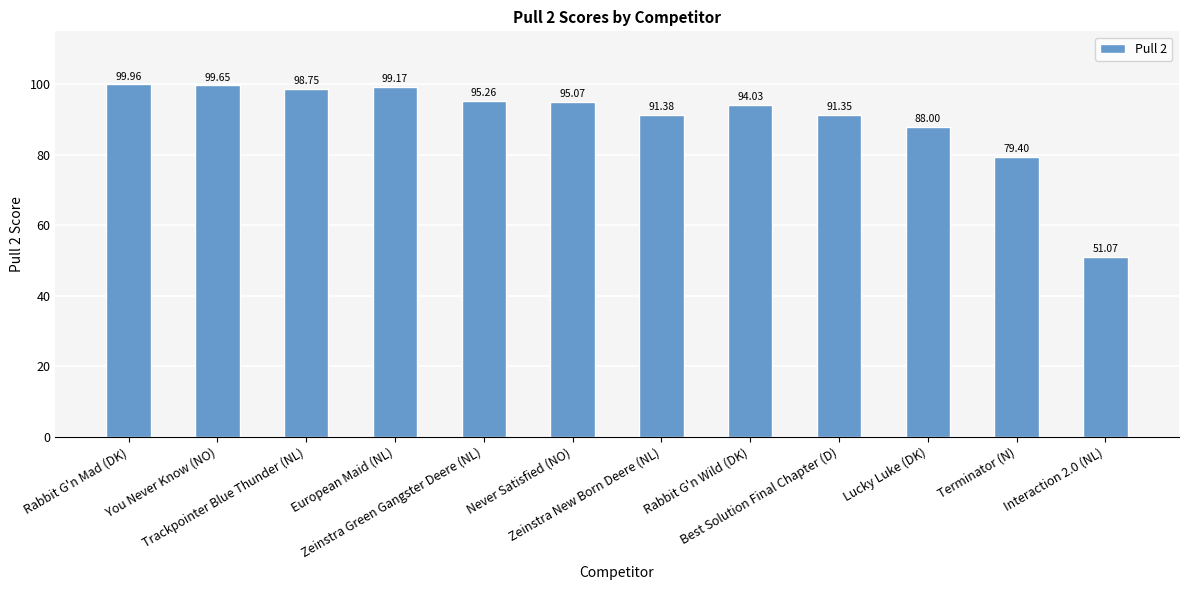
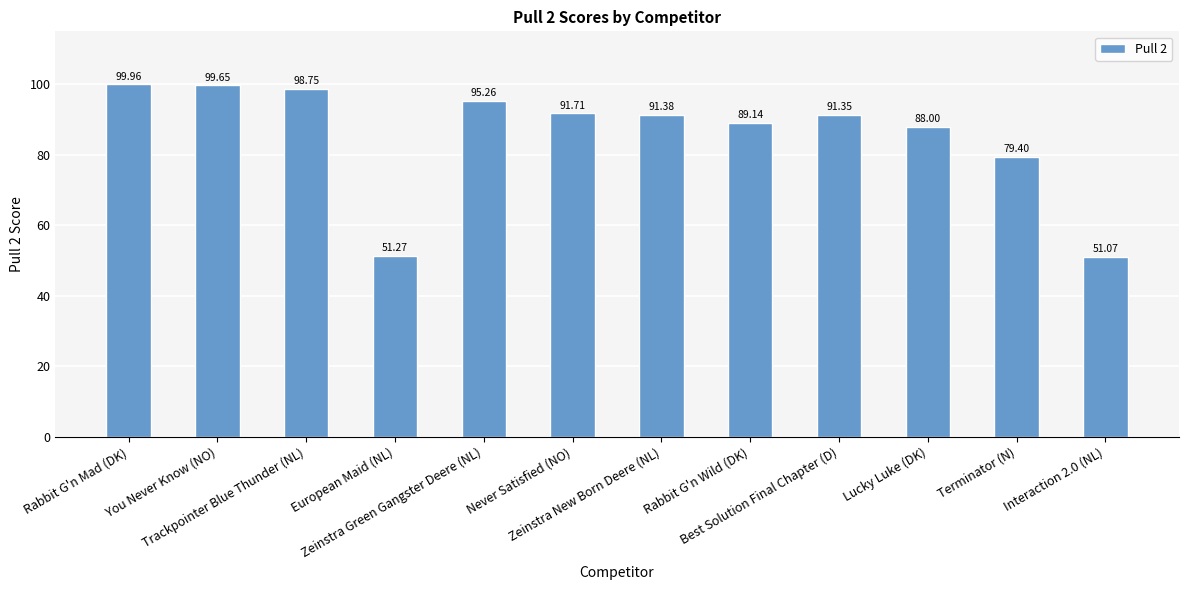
European Maid (NL): 99.17 -> 51.27
Never Satisfied (NO): 95.07 -> 91.71
Rabbit G'n Wild (DK): 94.03 -> 89.14
